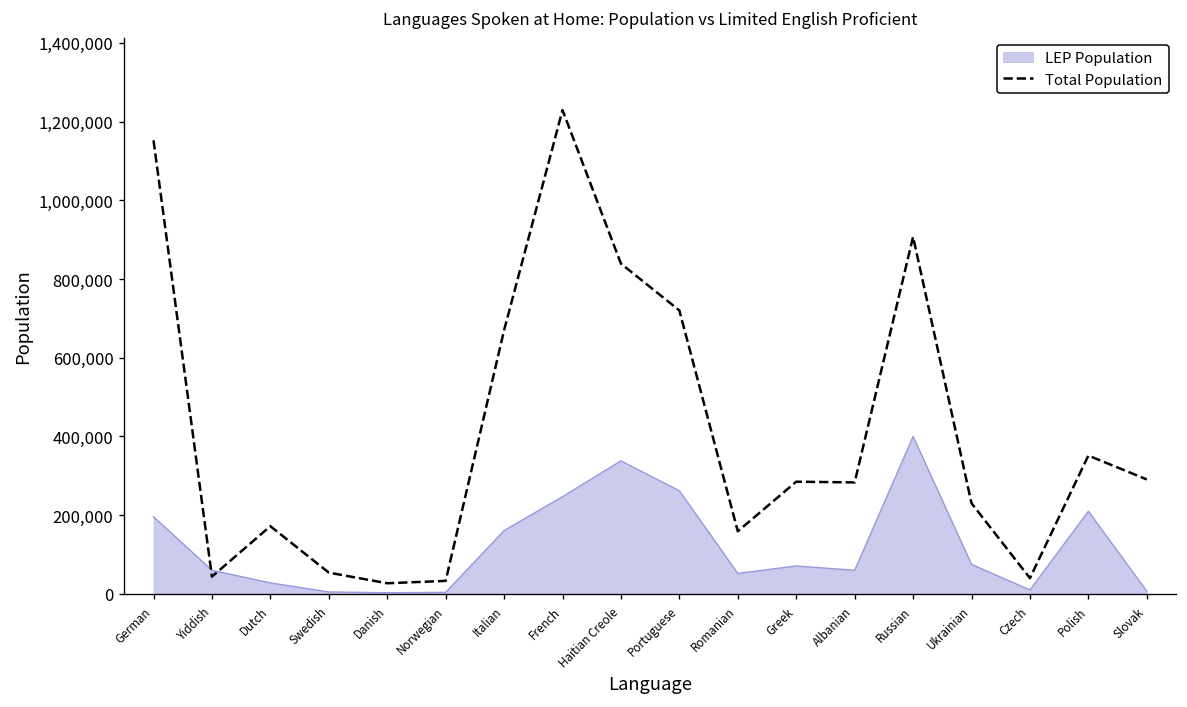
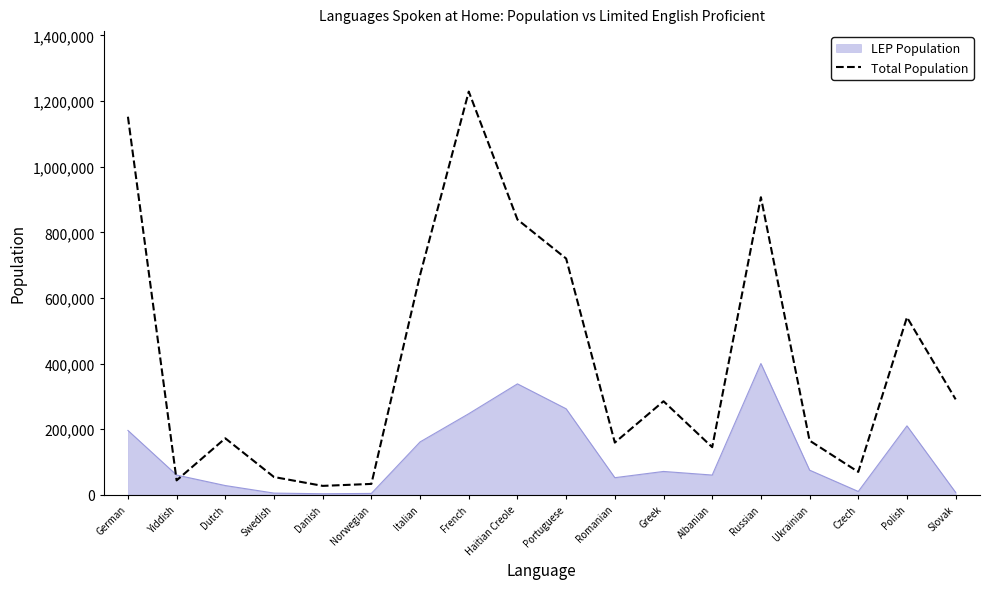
Total Population, Albanian: 280,000 -> 150,000
Total Population, Ukrainian: 230,000 -> 170,000
Total Population, Czech: 40,000 -> 70,000
Total Population, Polish: 350,000 -> 540,000
